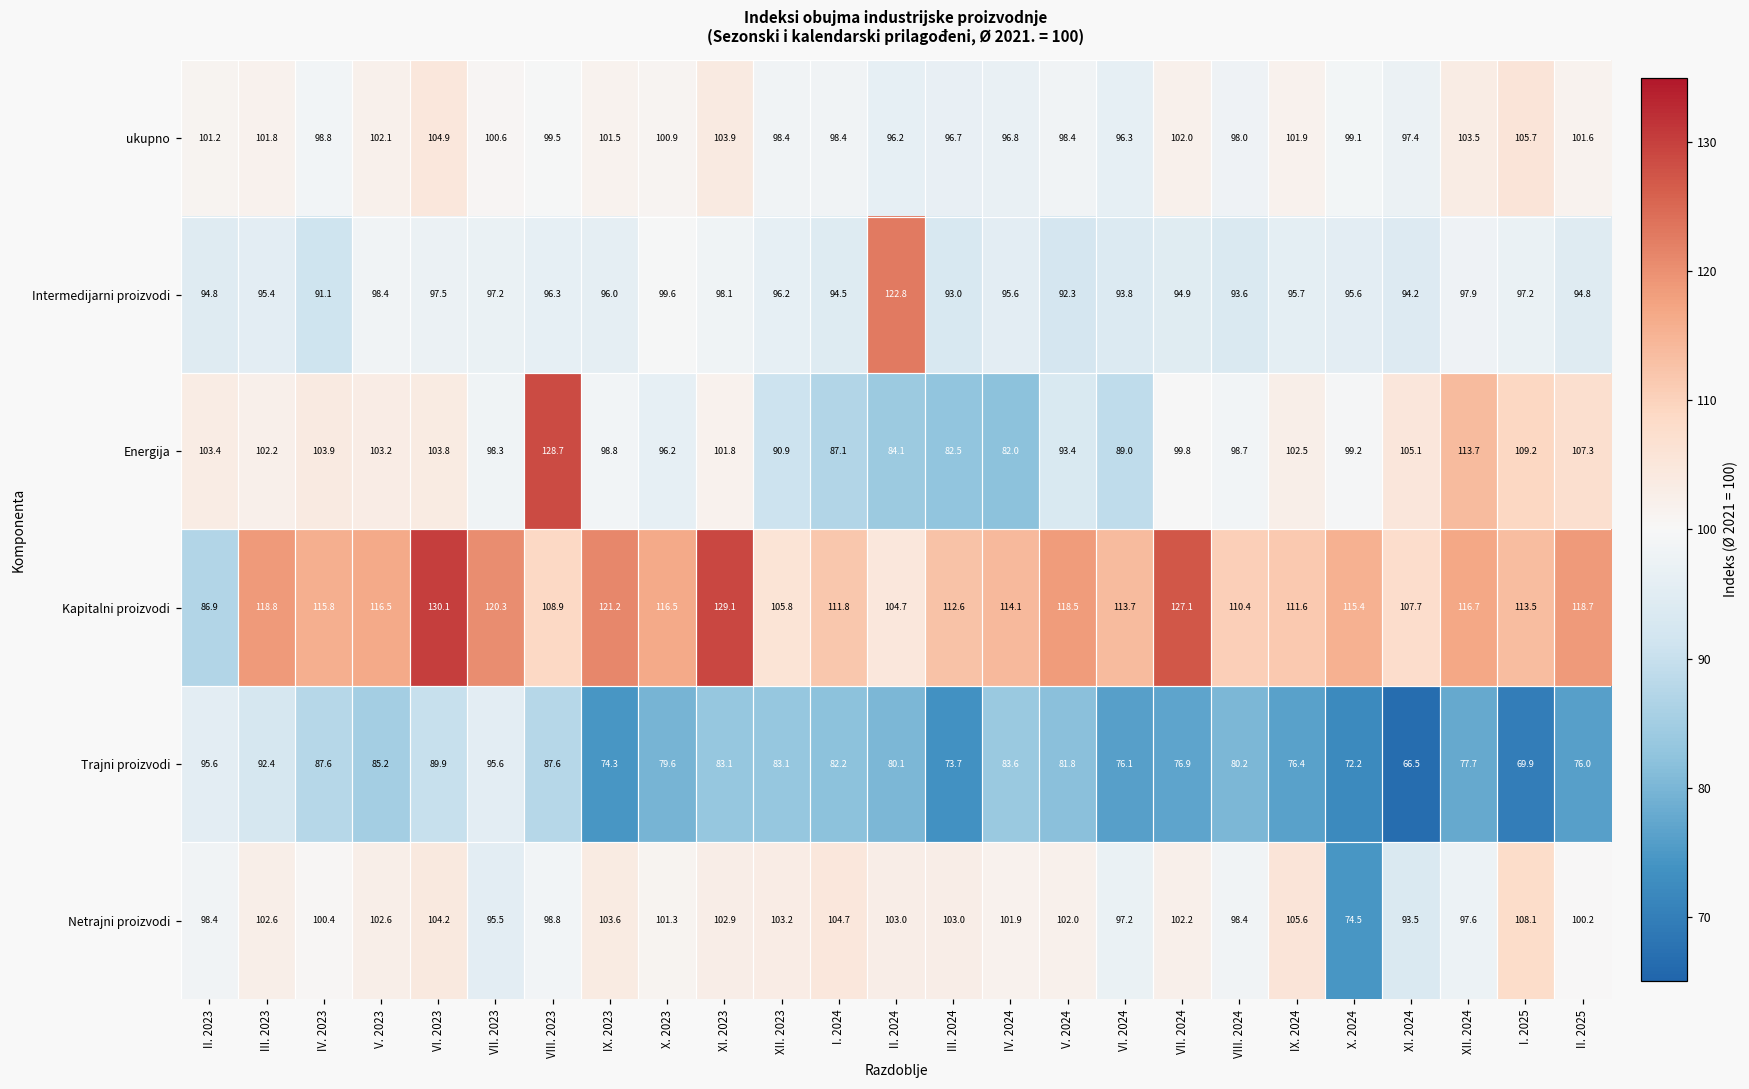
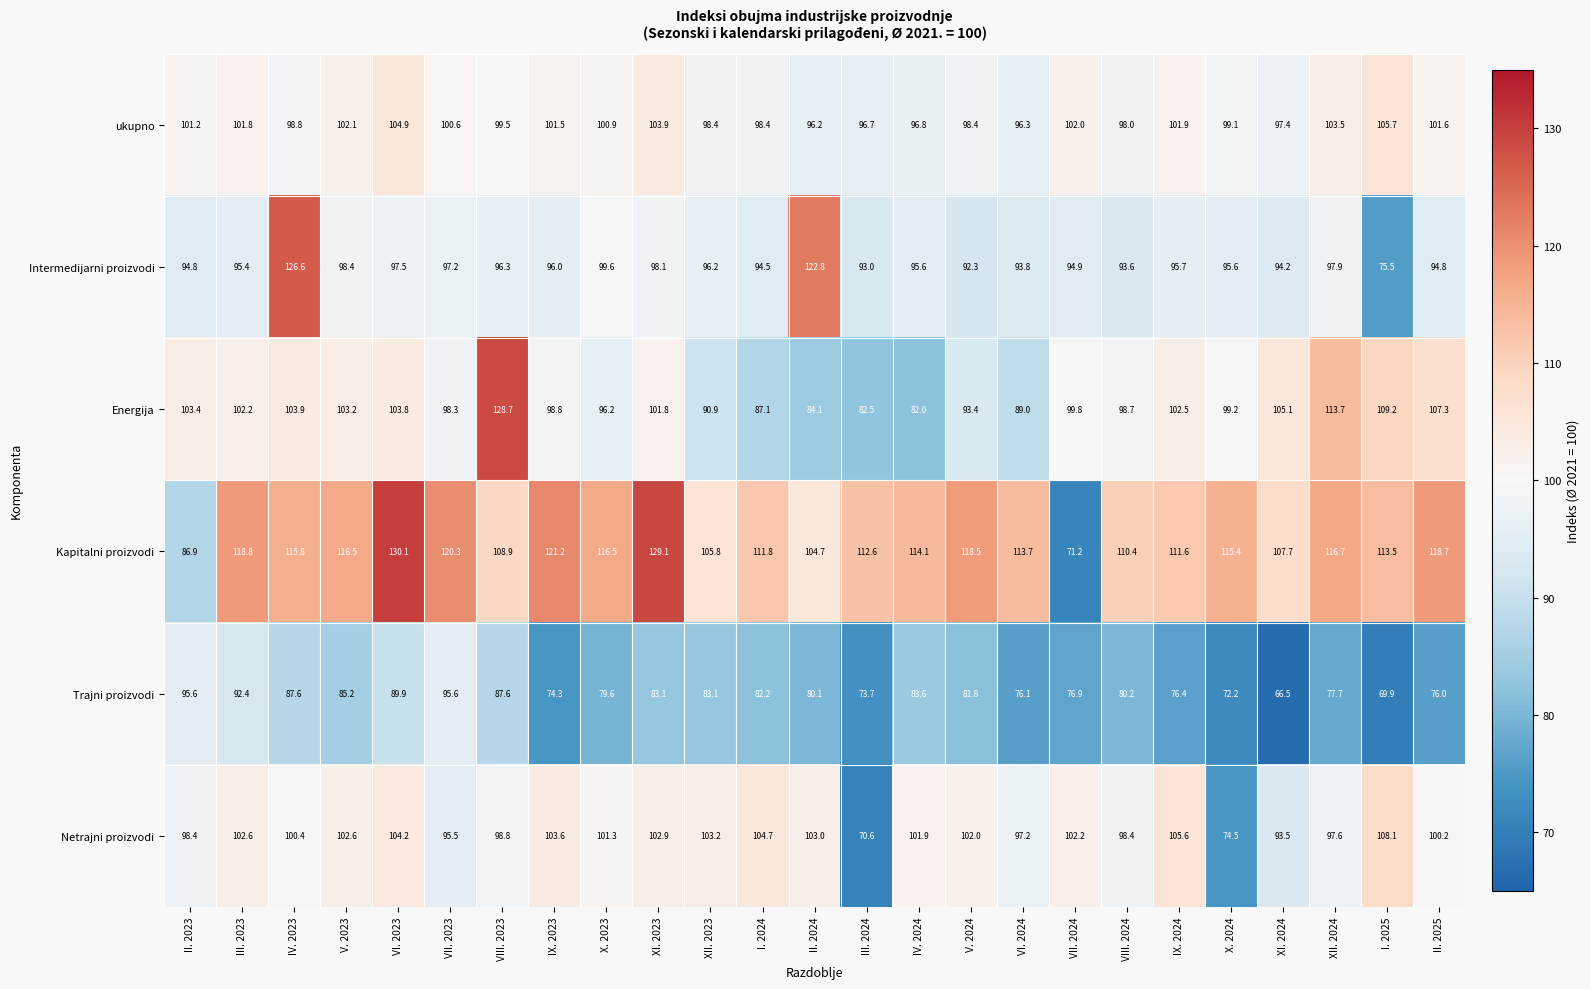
Intermedijarni proizvodi, IV. 2023: 91.1 -> 126.6
Intermedijarni proizvodi, I. 2025: 97.2 -> 75.5
Kapitalni proizvodi, VII. 2024: 127.1 -> 71.2
Netrajni proizvodi, III. 2024: 103.0 -> 70.6
